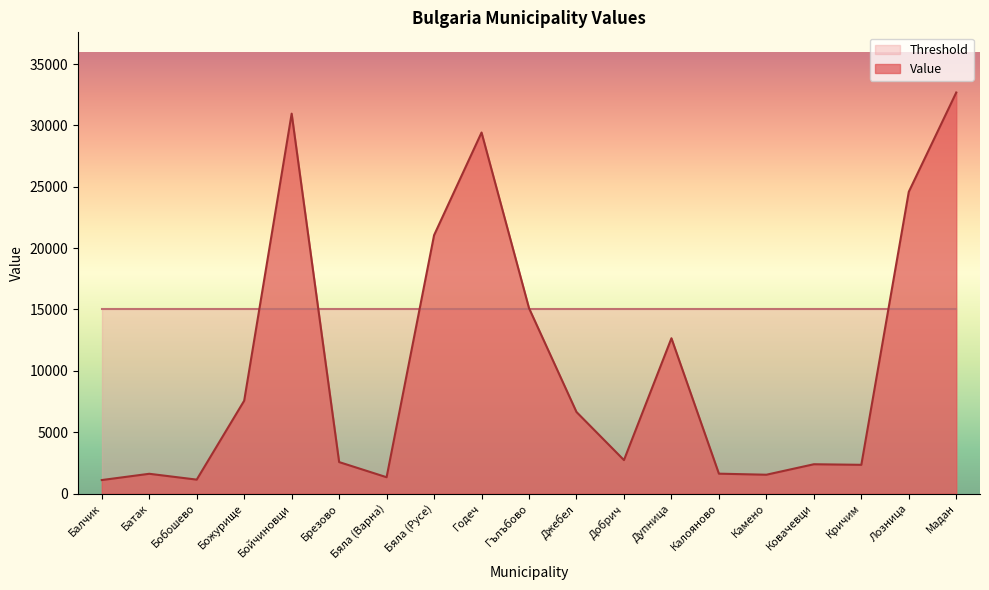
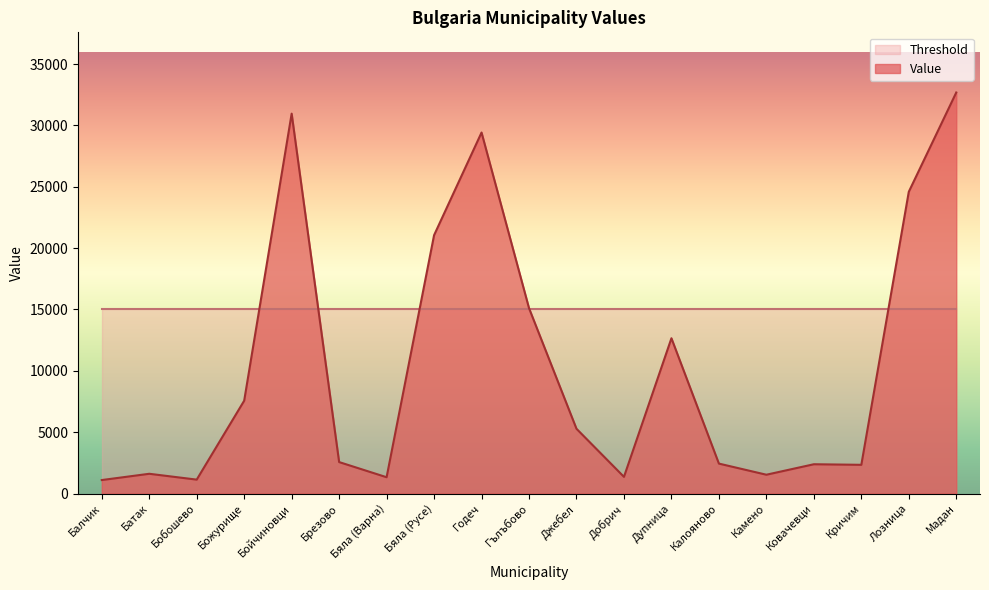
Value, Джебел: 6600 -> 5300
Value, Добрич: 2700 -> 1400
Value, Калояново: 1600 -> 2400
